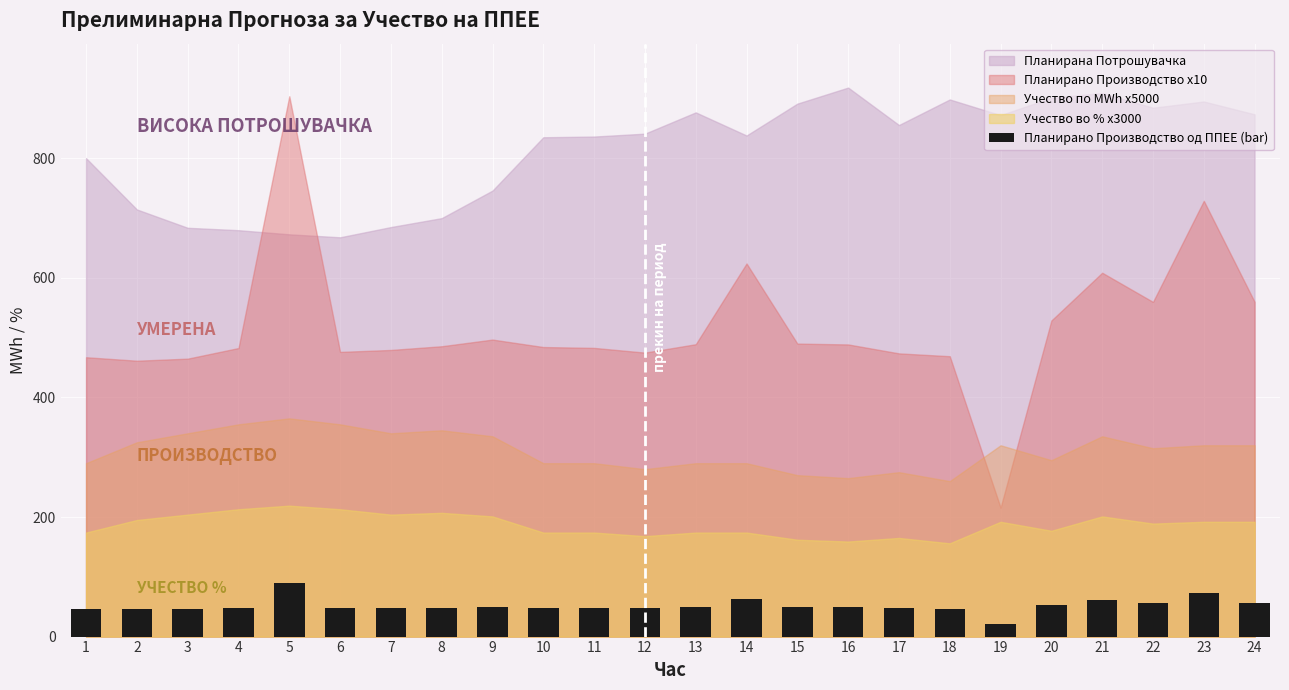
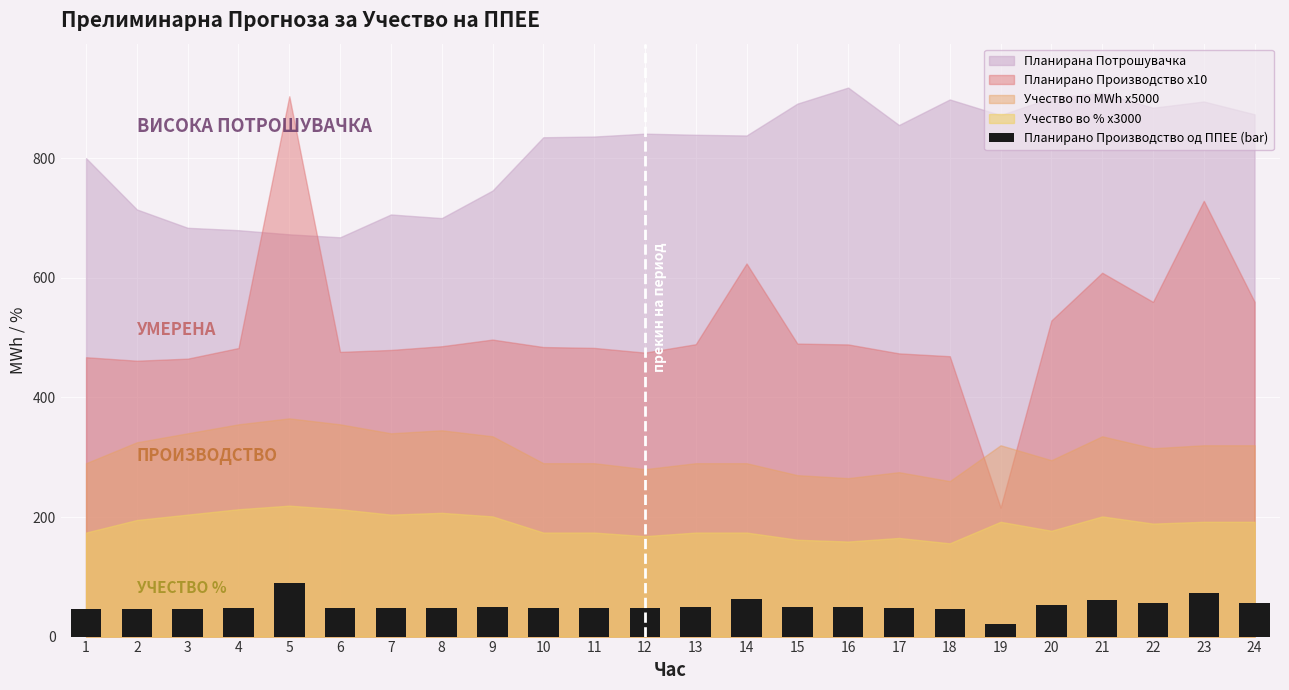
Планирана Потрошувачка, 7: 680 -> 710
Планирана Потрошувачка, 13: 880 -> 840
